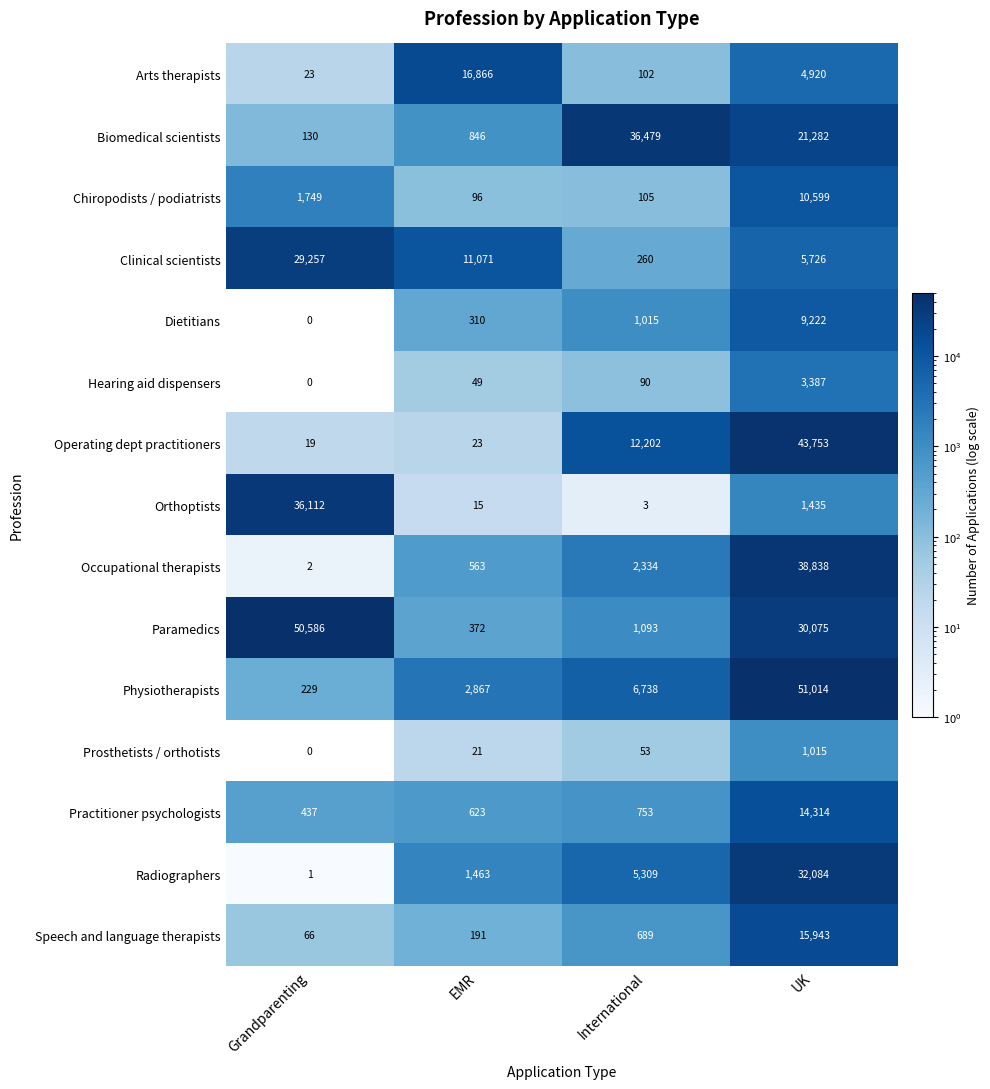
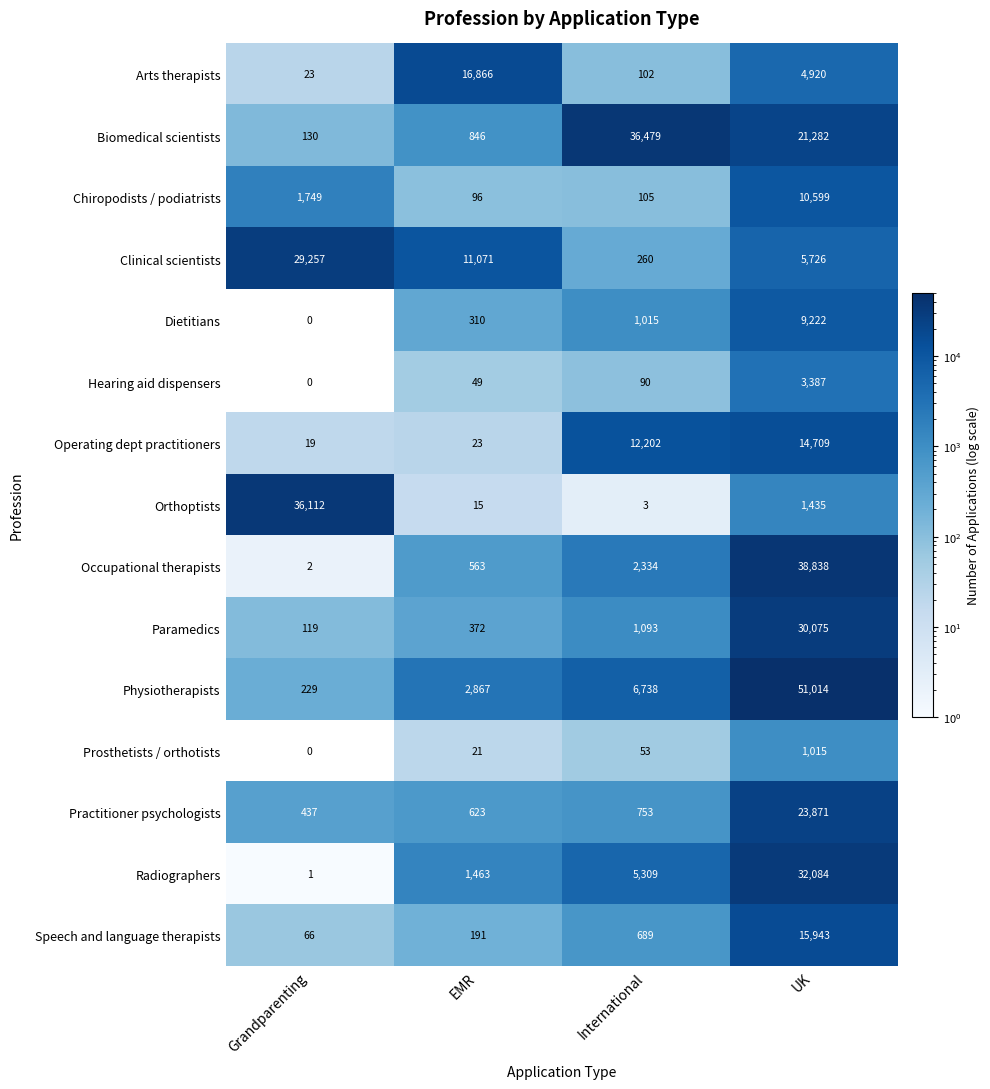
Operating dept practitioners, UK: 43,753 -> 14,709
Paramedics, Grandparenting: 50,586 -> 119
Practitioner psychologists, UK: 14,314 -> 23,871
